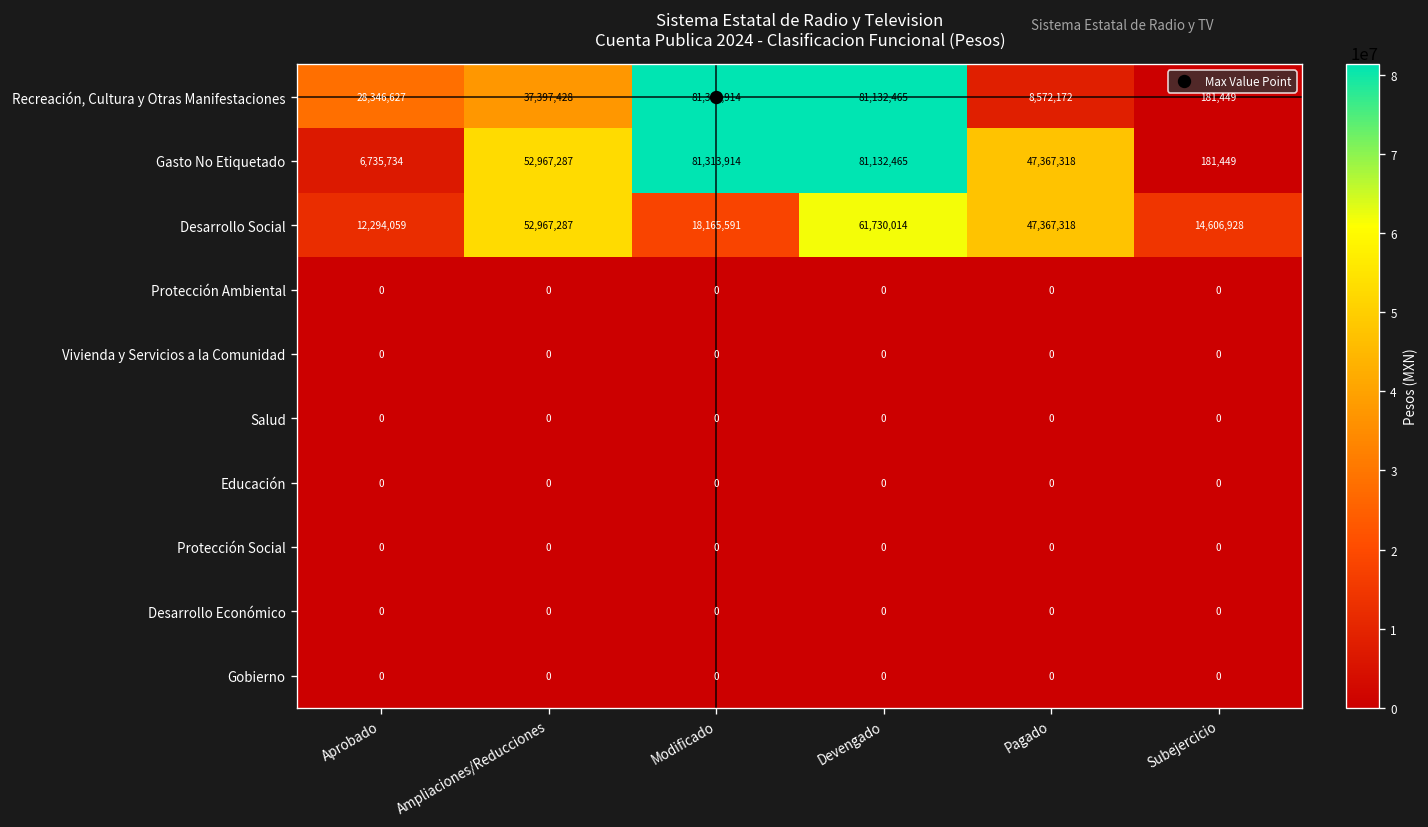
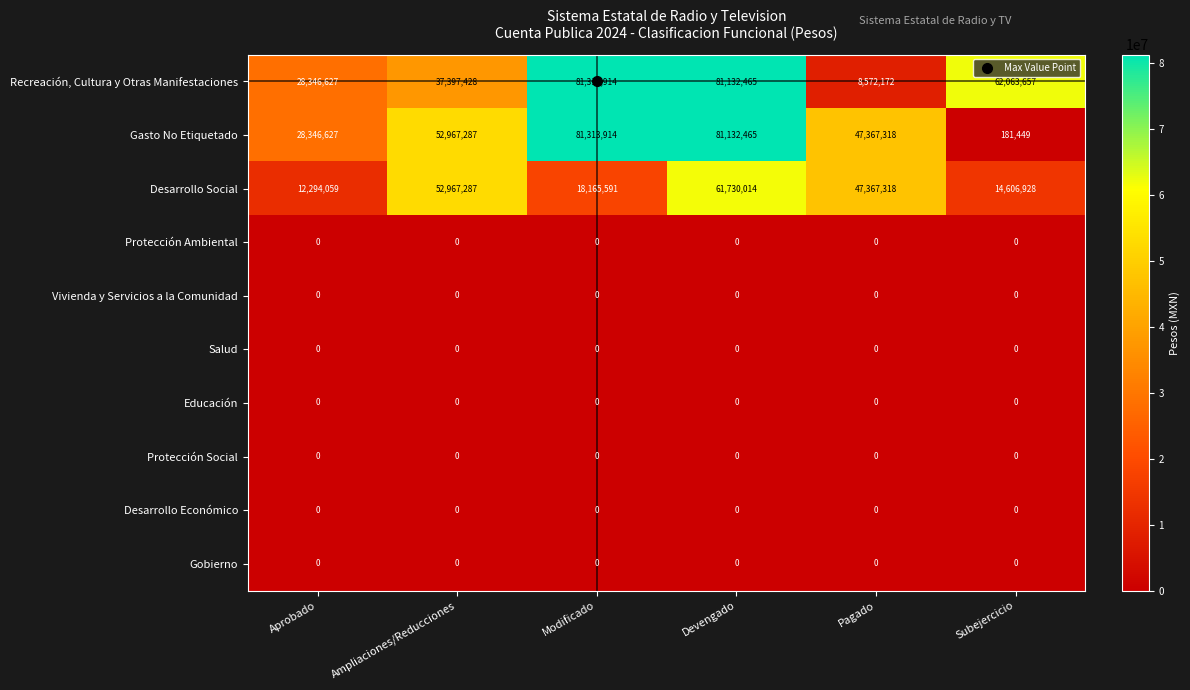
Recreación, Cultura y Otras Manifestaciones, Subejercicio: 181,449 -> 62,063,657
Gasto No Etiquetado, Aprobado: 6,735,734 -> 28,346,627
